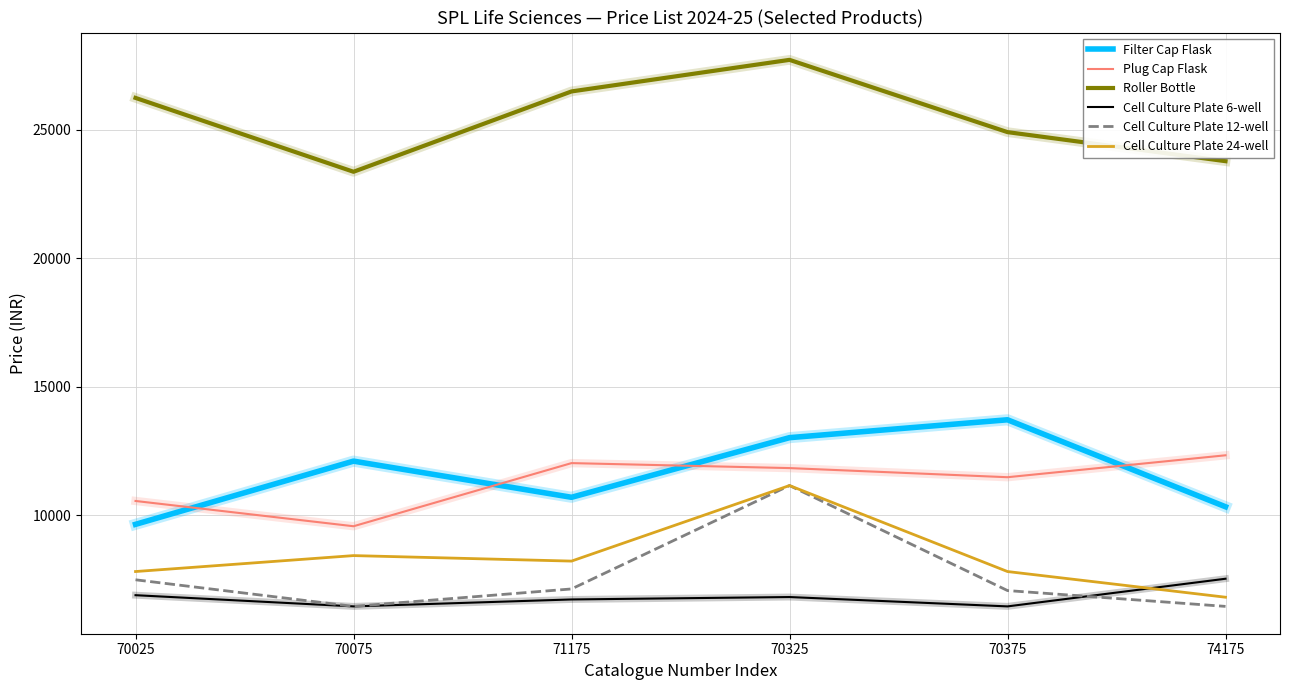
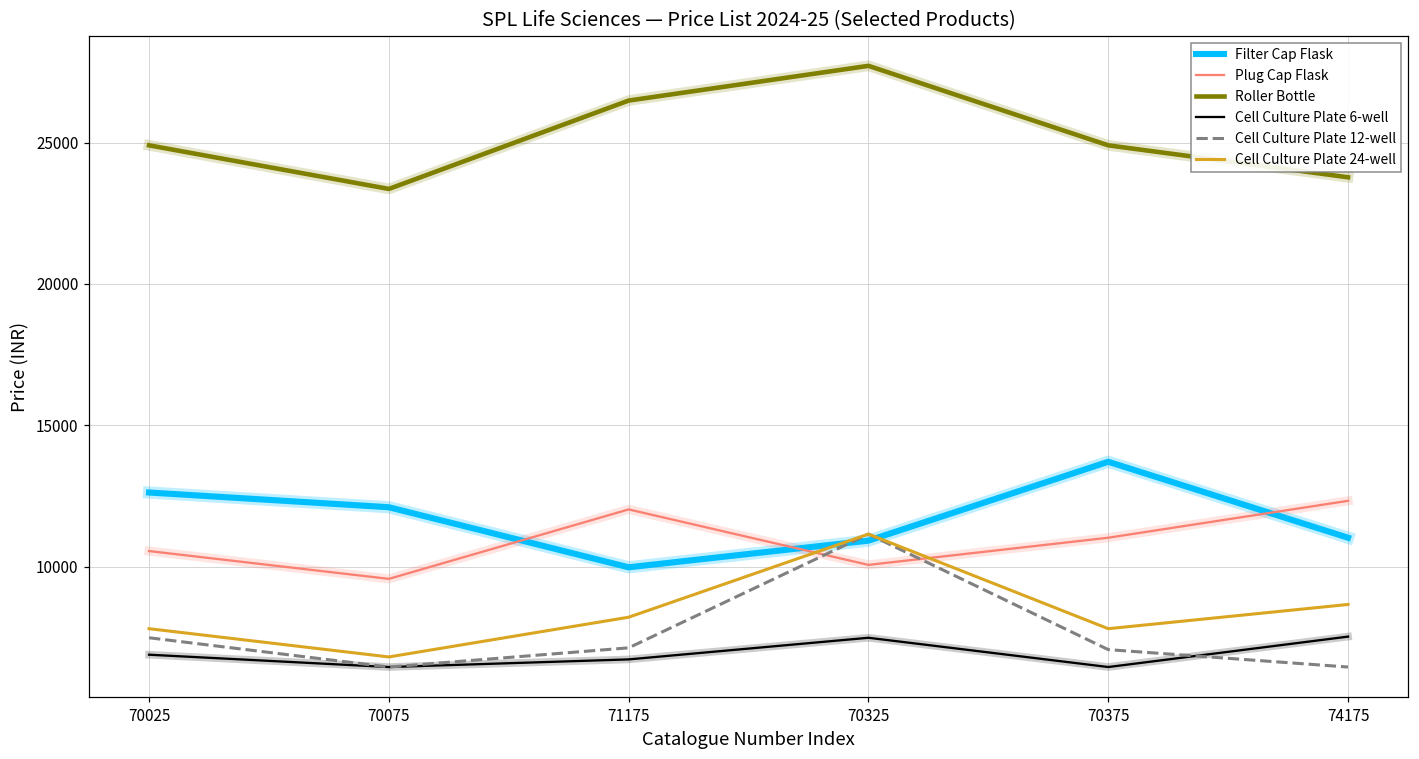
Filter Cap Flask, 70025: 9600 -> 12600
Roller Bottle, 70025: 26200 -> 24900
Cell Culture Plate 24-well, 70075: 8400 -> 6800
Filter Cap Flask, 71175: 10700 -> 10000
Filter Cap Flask, 70325: 13000 -> 10900
Plug Cap Flask, 70325: 11800 -> 10100
Cell Culture Plate 6-well, 70325: 6800 -> 7500
Plug Cap Flask, 70375: 11500 -> 11000
Filter Cap Flask, 74175: 10300 -> 11000
Cell Culture Plate 24-well, 74175: 6800 -> 8700
